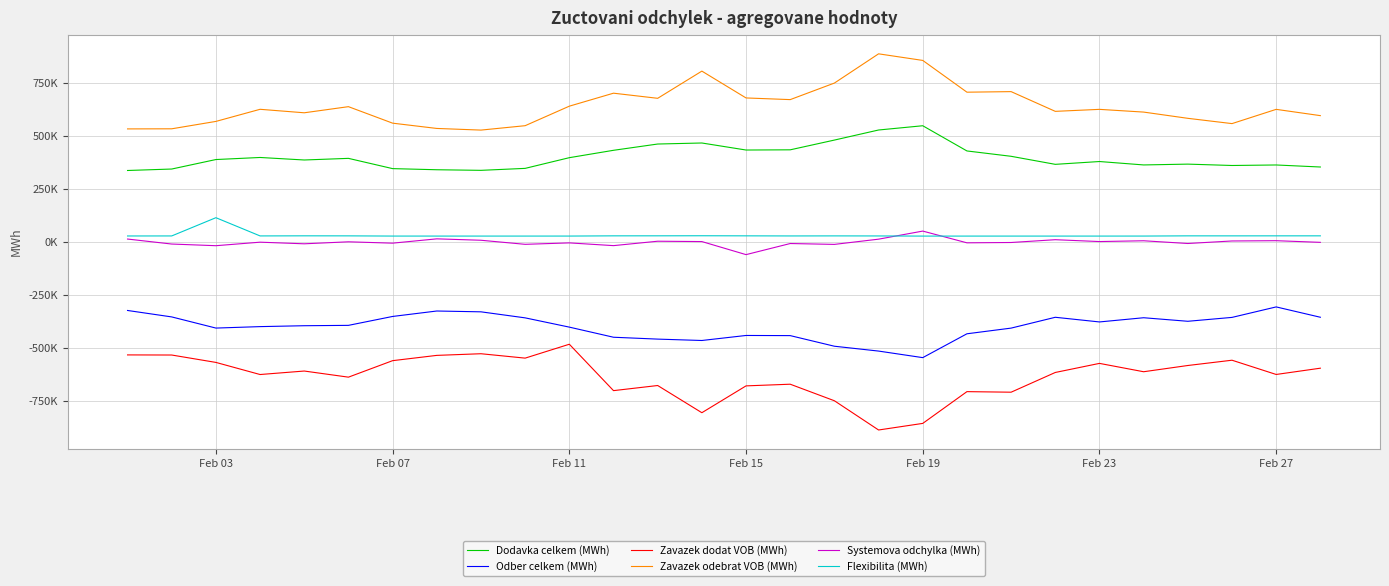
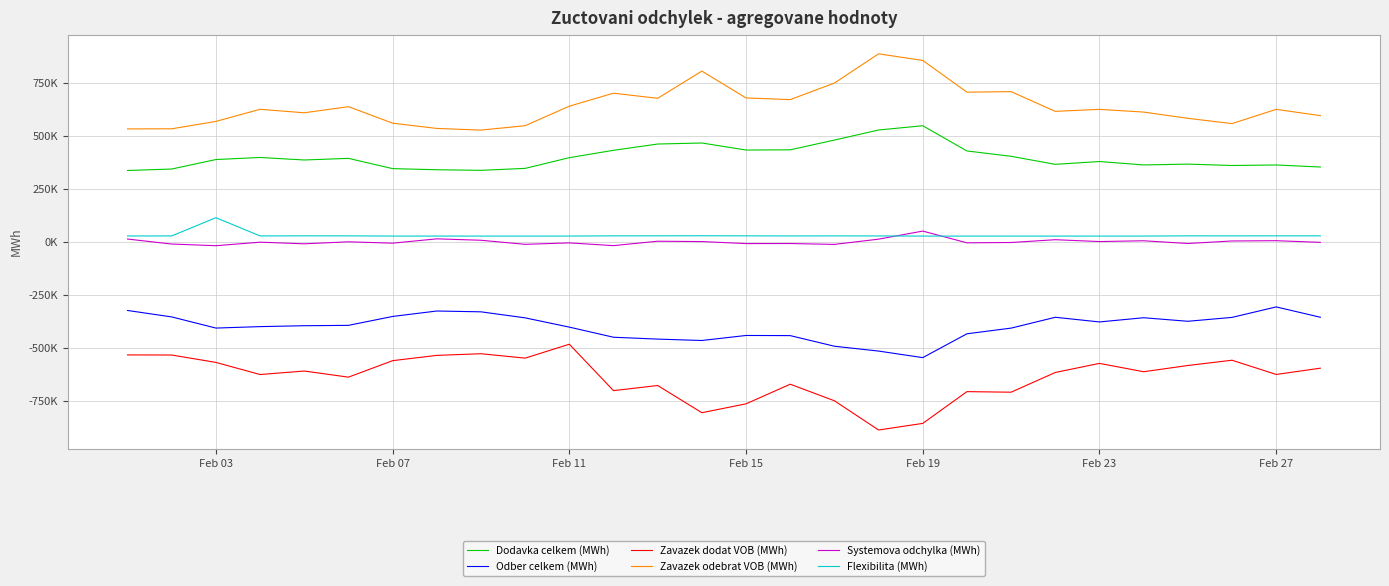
Zavazek dodat VOB (MWh), Feb 15: -680000 -> -760000
Systemova odchylka (MWh), Feb 15: -60000 -> -10000
